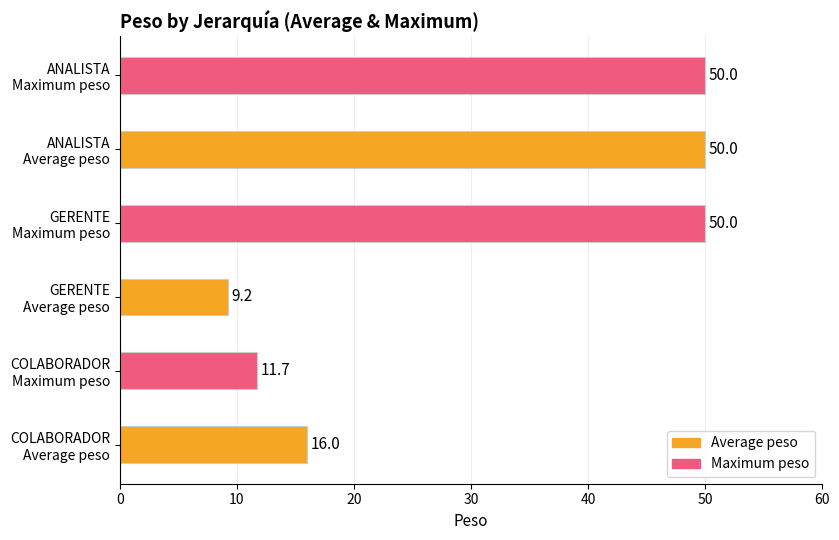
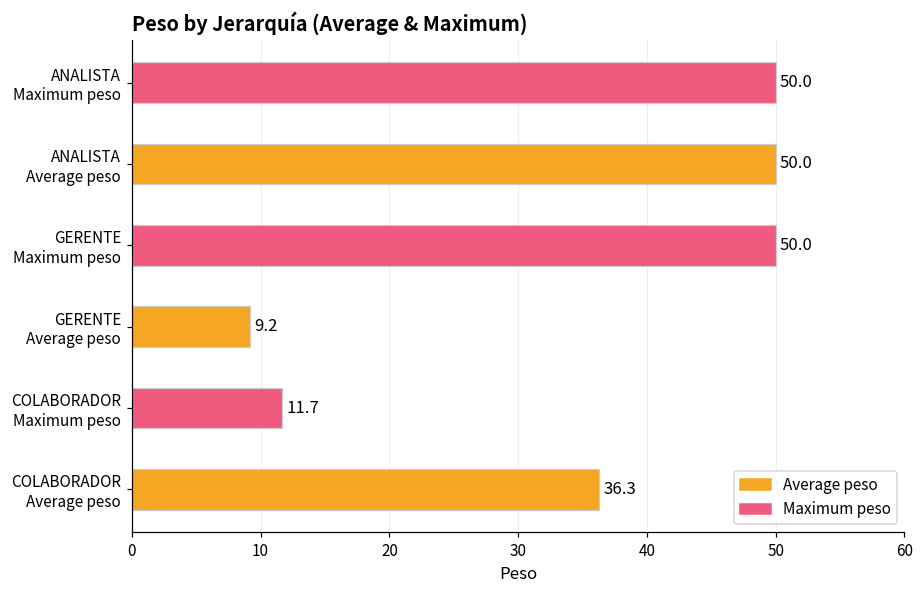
COLABORADOR Average peso: 16.0 -> 36.3
